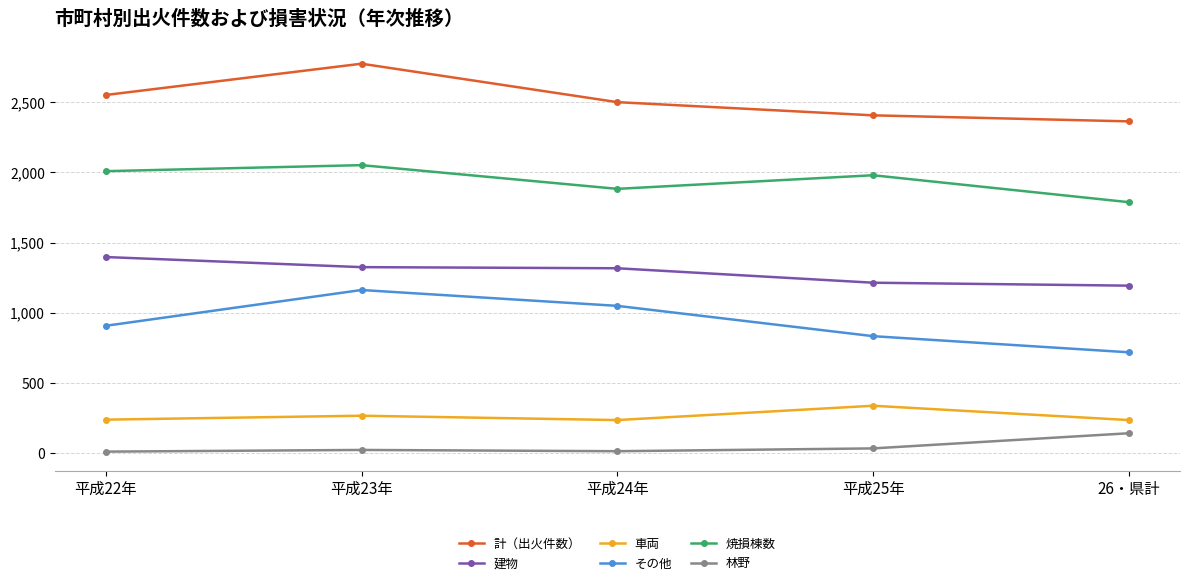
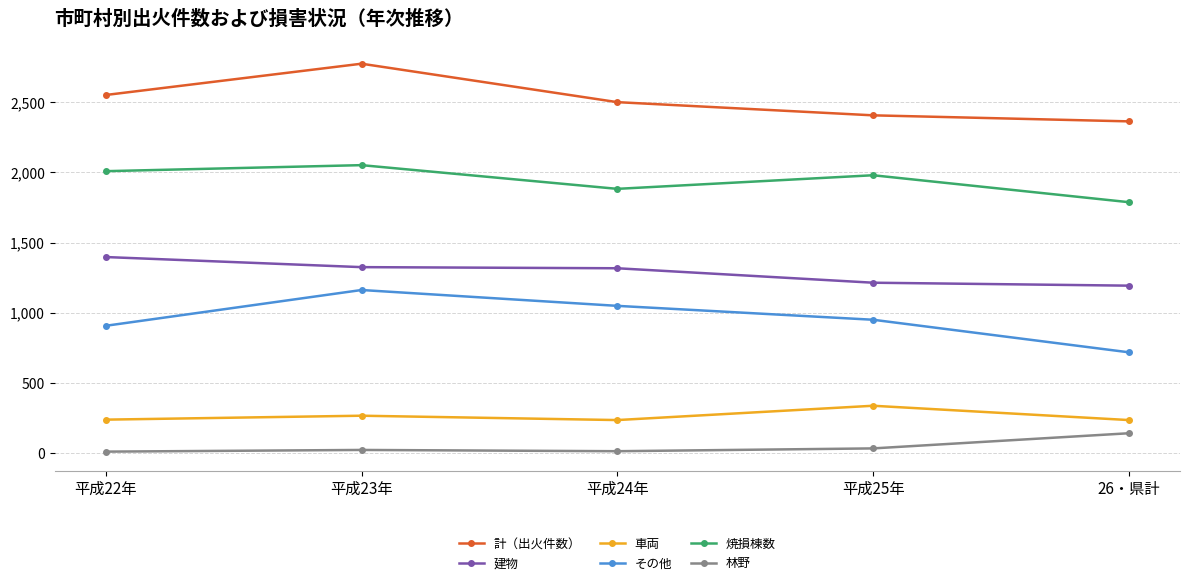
その他, 平成25年: 830 -> 950
